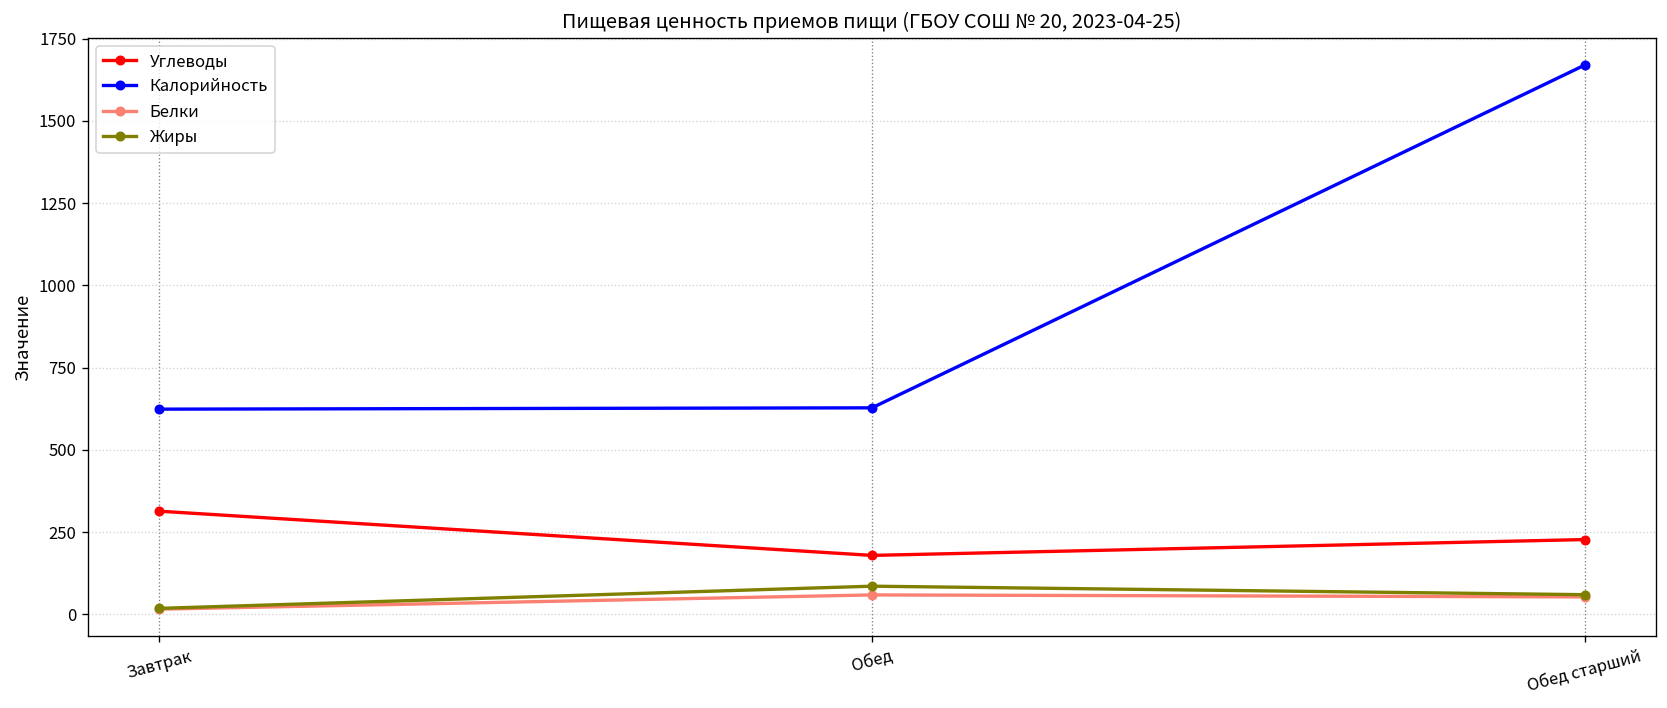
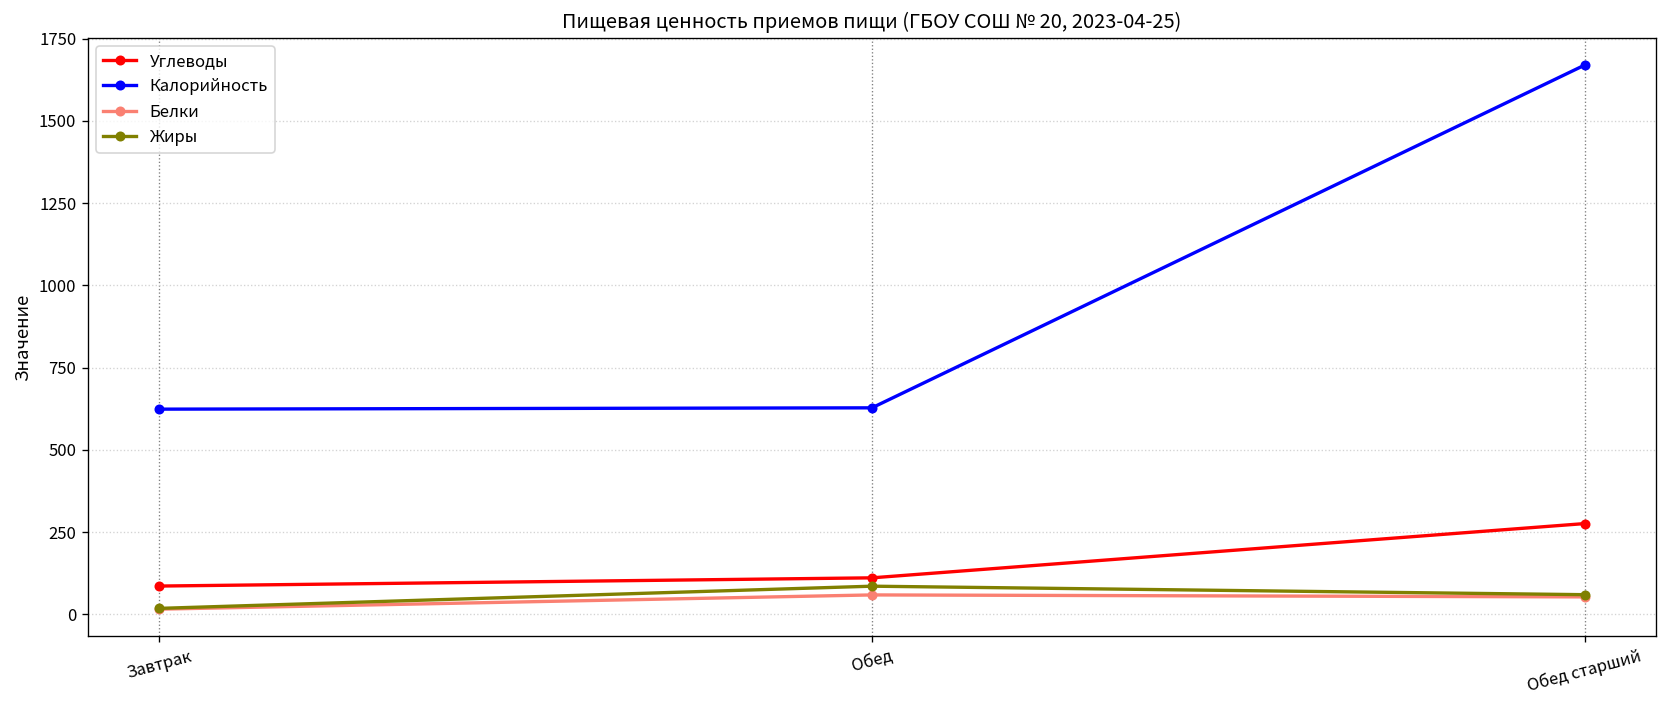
Углеводы, Завтрак: 310 -> 90
Углеводы, Обед: 180 -> 110
Углеводы, Обед старший: 230 -> 280
